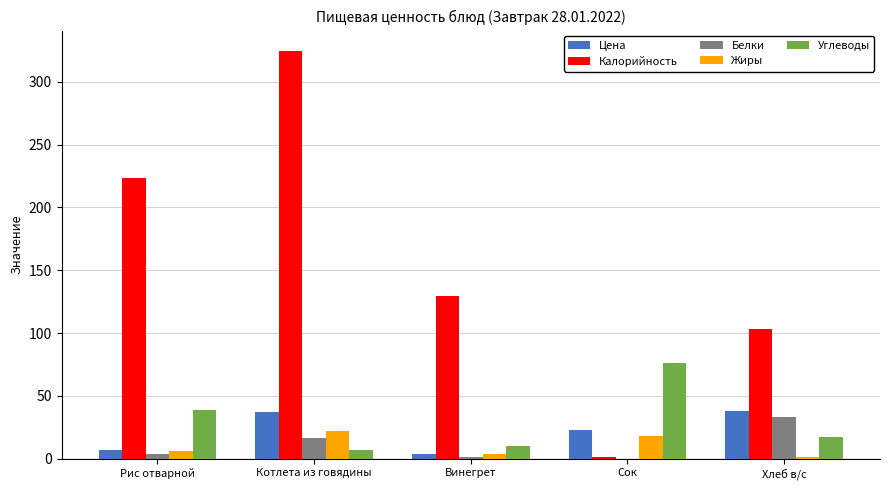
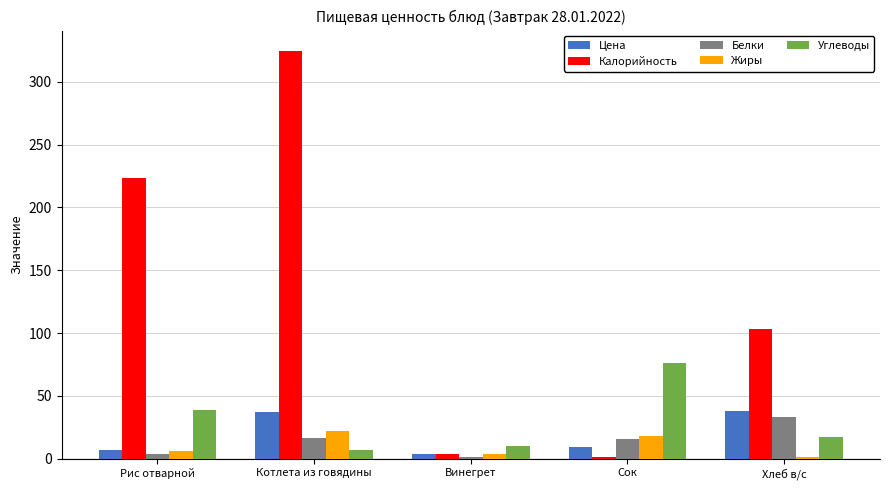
Калорийность, Винегрет: 130 -> 4
Цена, Сок: 23 -> 9
Белки, Сок: 0 -> 16
